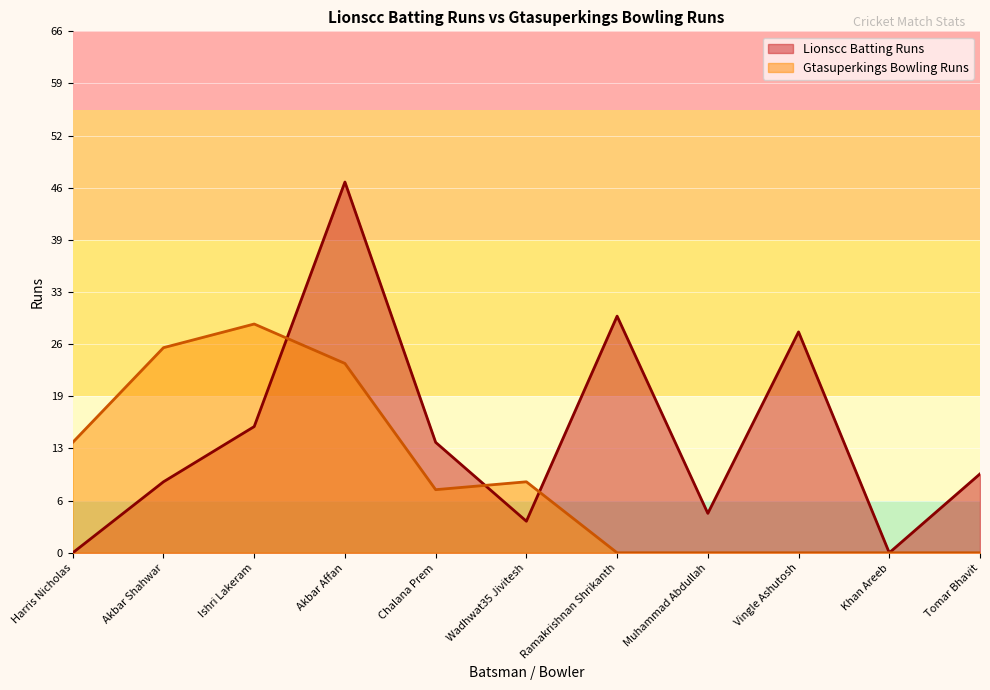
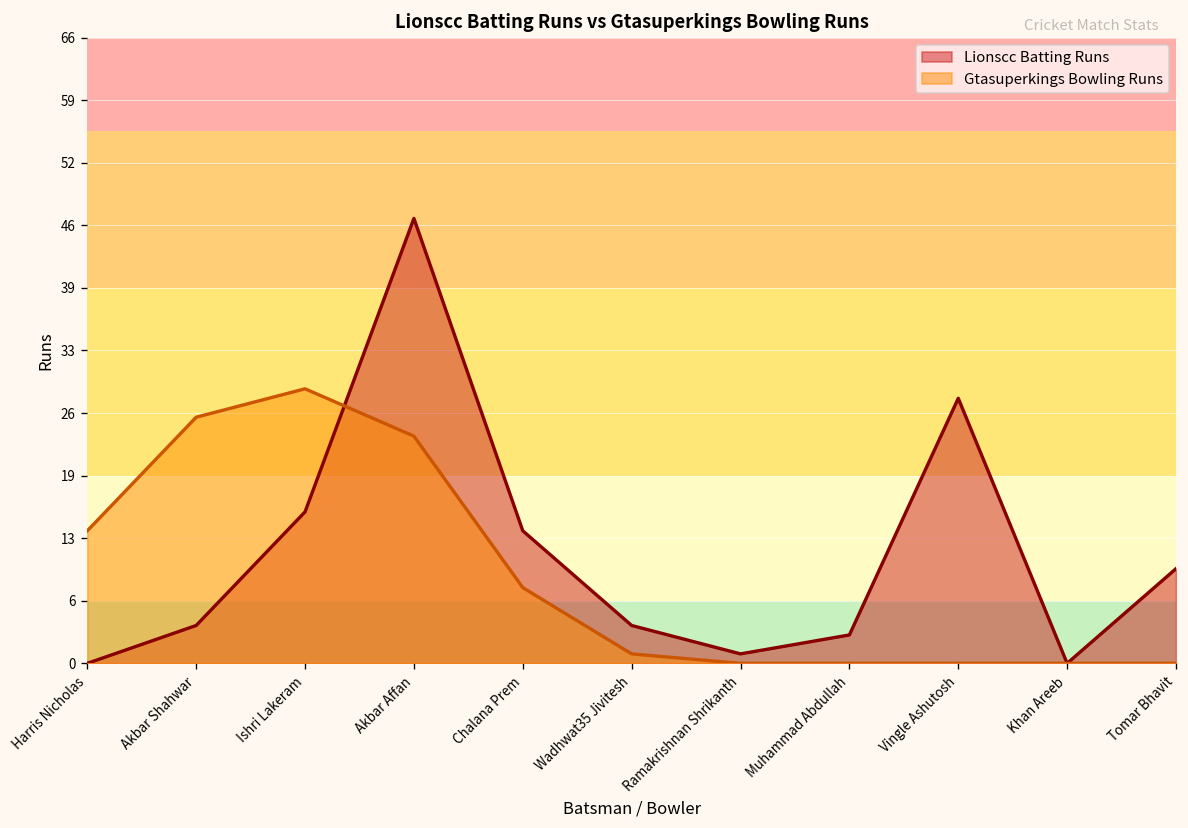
Lionscc Batting Runs, Akbar Shahwar: 9 -> 4
Gtasuperkings Bowling Runs, Wadhwat35 Jivitesh: 9 -> 1
Lionscc Batting Runs, Ramakrishnan Shrikanth: 30 -> 1
Lionscc Batting Runs, Muhammad Abdullah: 5 -> 3
